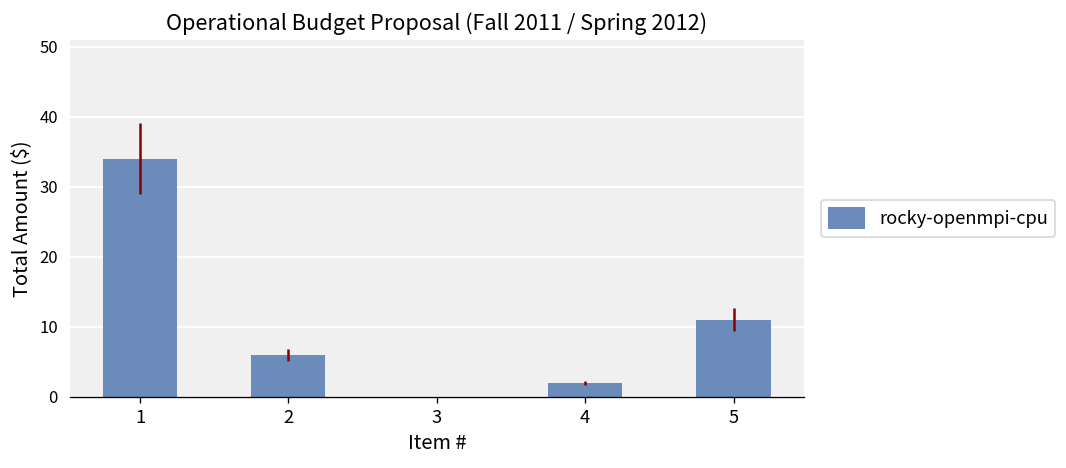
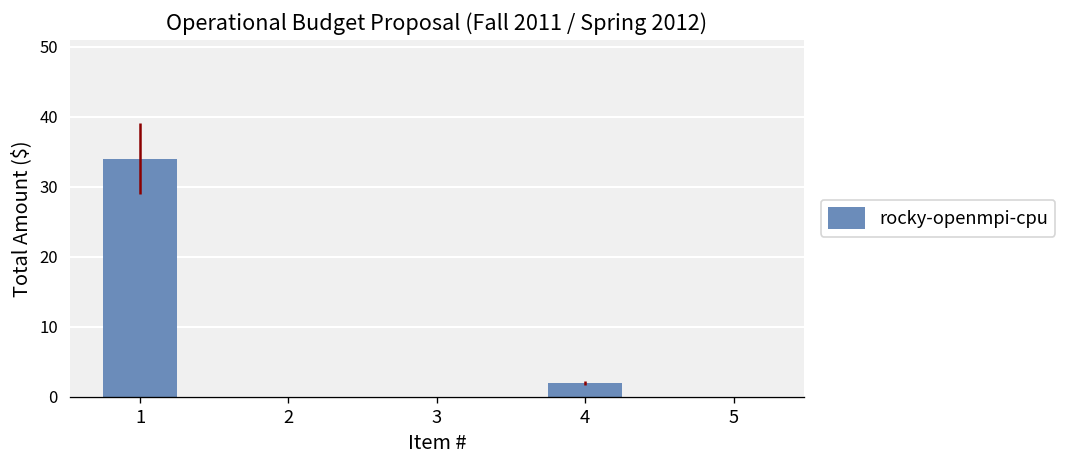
2: 6 -> 0
5: 11 -> 0
